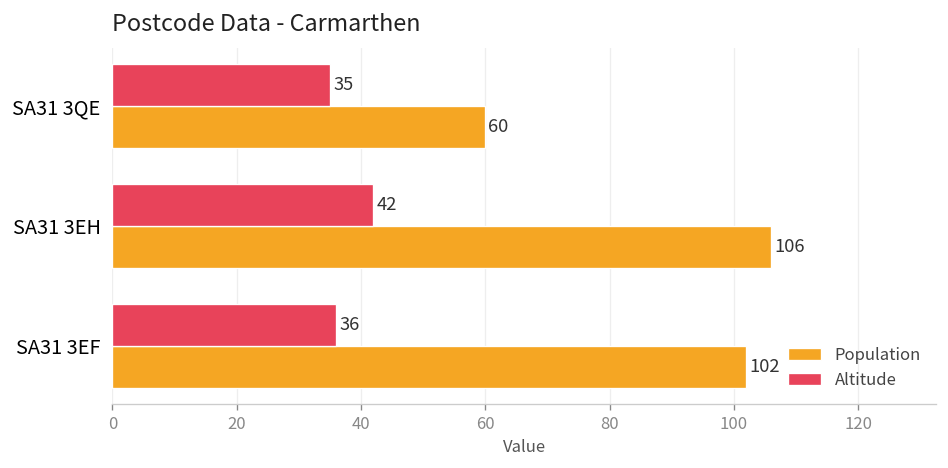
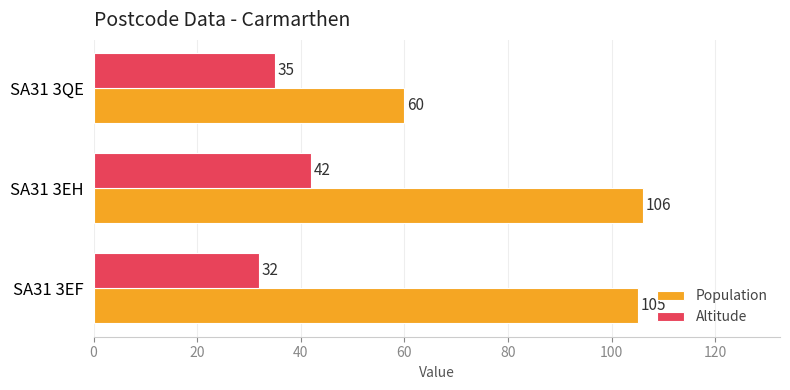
Altitude, SA31 3EF: 36 -> 32
Population, SA31 3EF: 102 -> 105
